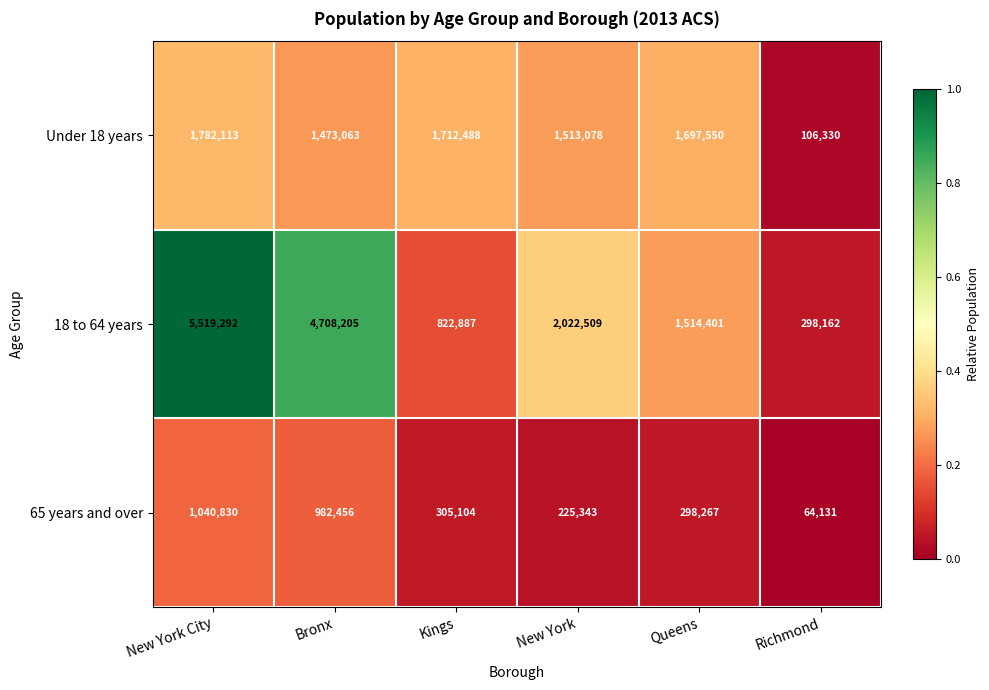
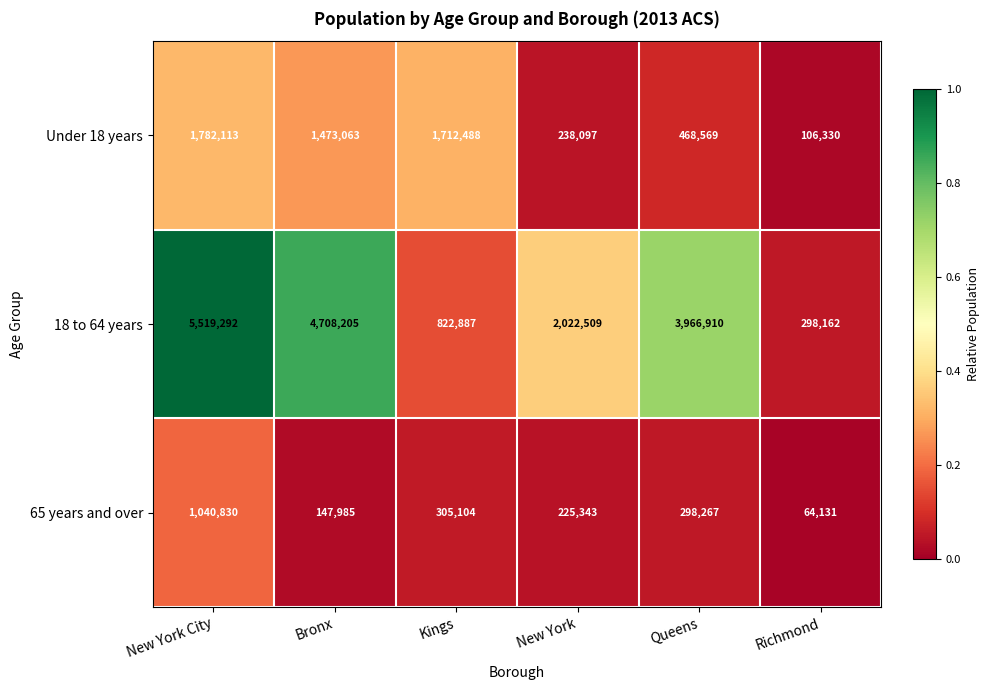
Under 18 years, New York: 1,513,078 -> 238,097
Under 18 years, Queens: 1,697,550 -> 468,569
18 to 64 years, Queens: 1,514,401 -> 3,966,910
65 years and over, Bronx: 982,456 -> 147,985
